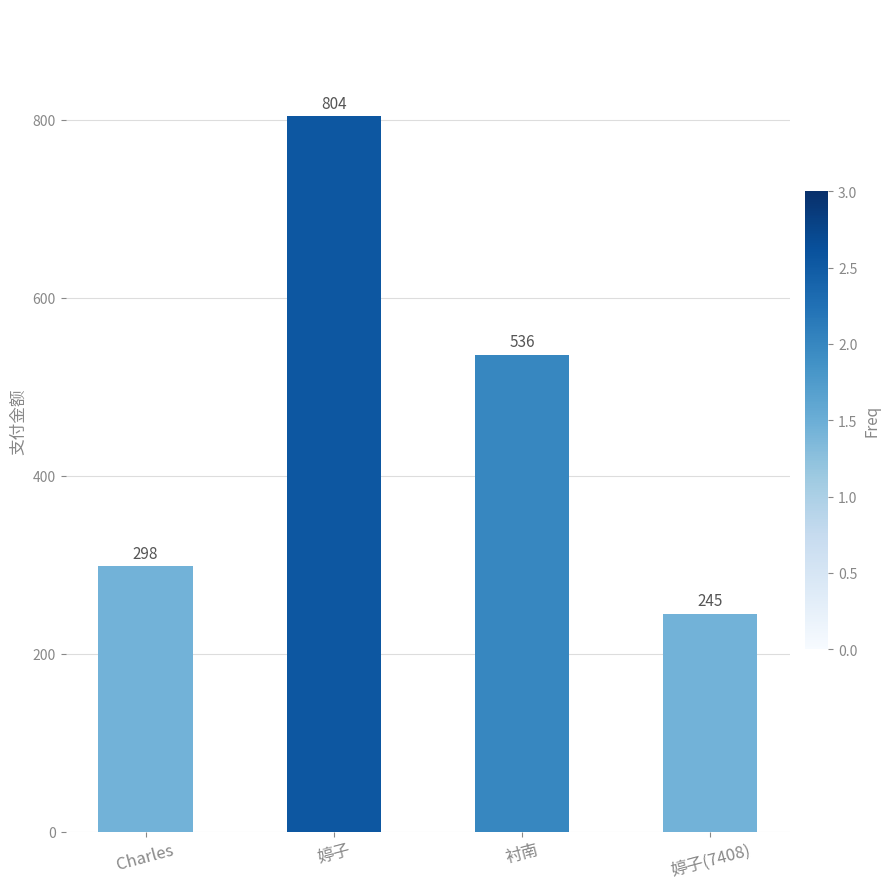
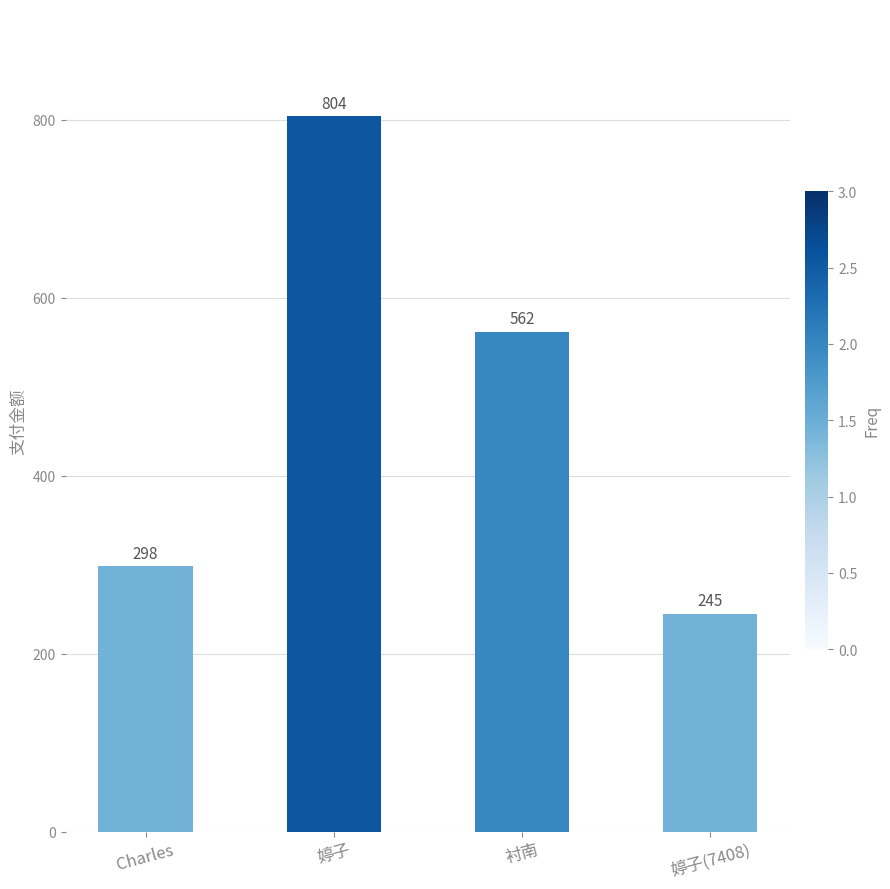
衬南: 536 -> 562
